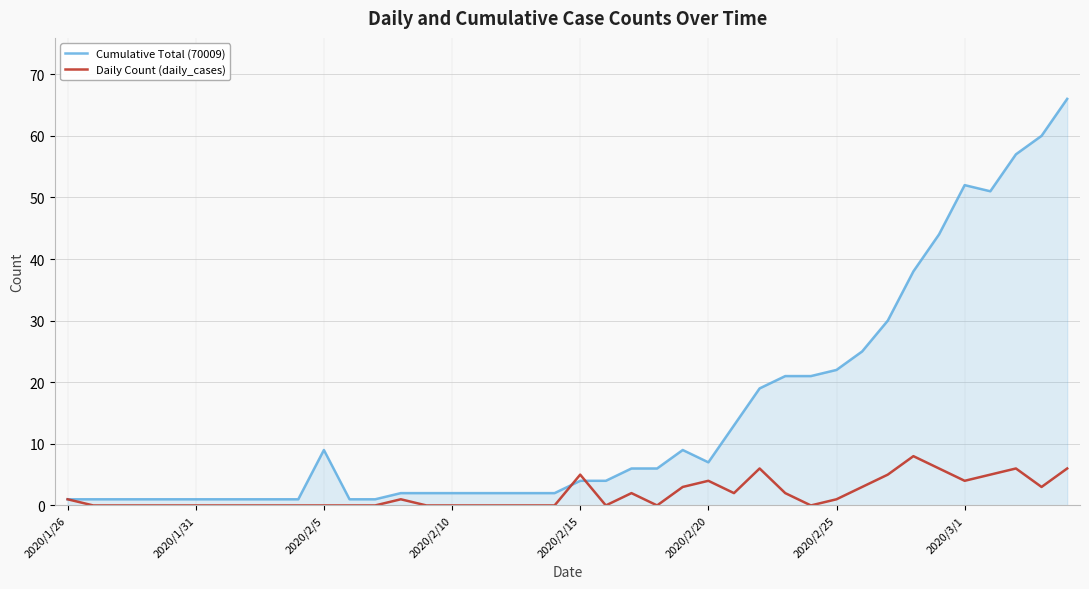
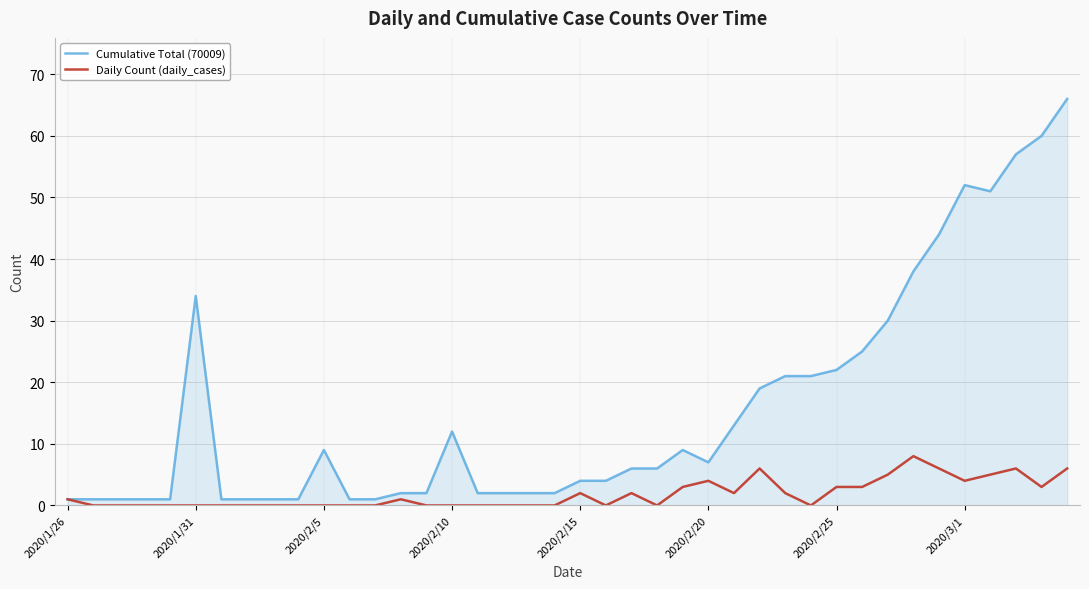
Cumulative Total (70009), 2020/1/31: 1 -> 34
Cumulative Total (70009), 2020/2/10: 2 -> 12
Daily Count (daily_cases), 2020/2/15: 5 -> 2
Daily Count (daily_cases), 2020/2/25: 1 -> 3
